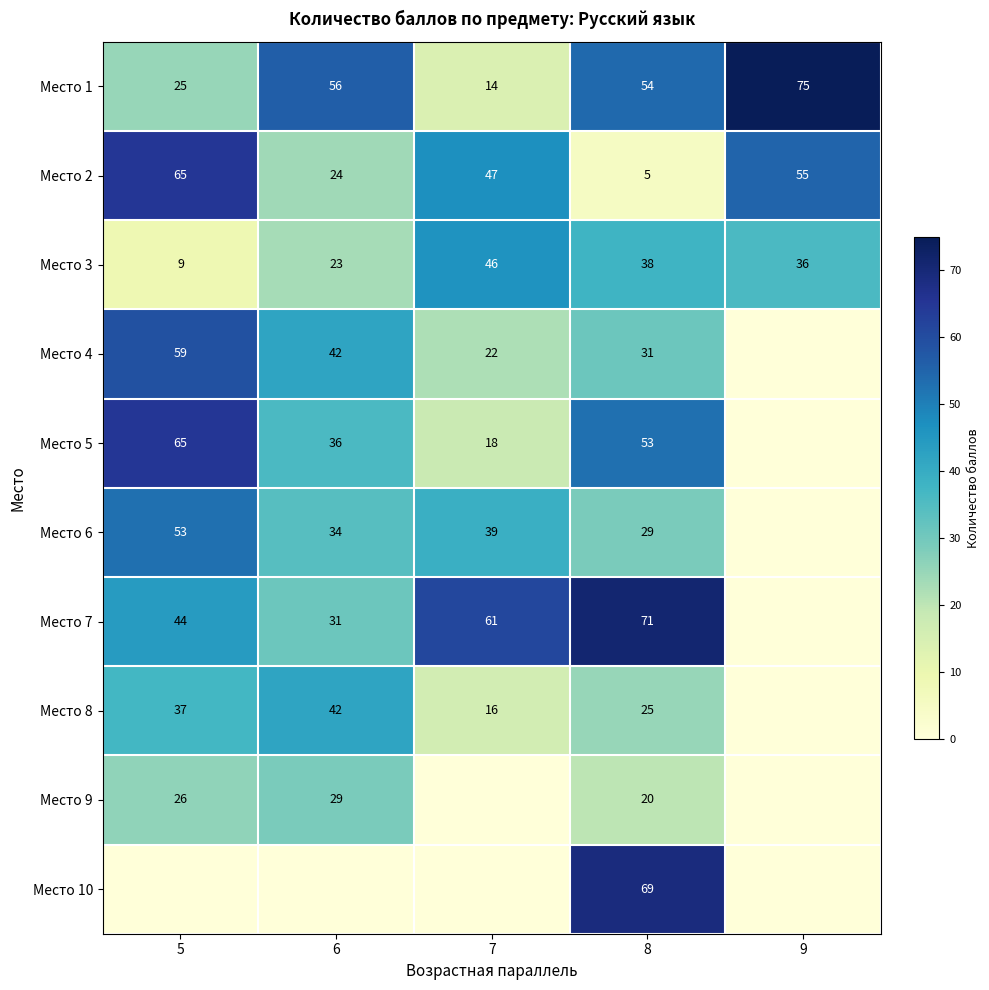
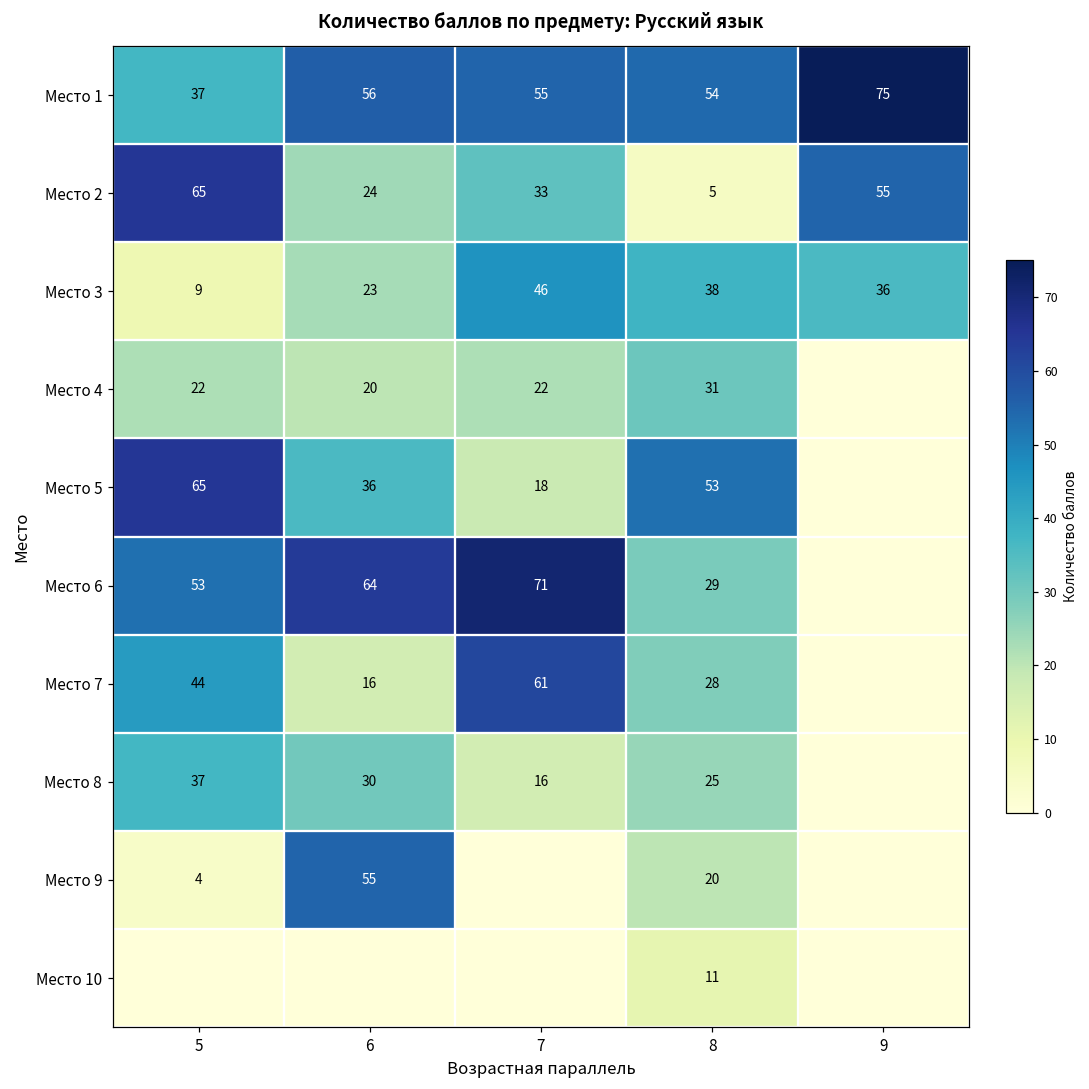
Место 1, 5: 25 -> 37
Место 1, 7: 14 -> 55
Место 2, 7: 47 -> 33
Место 4, 5: 59 -> 22
Место 4, 6: 42 -> 20
Место 6, 6: 34 -> 64
Место 6, 7: 39 -> 71
Место 7, 6: 31 -> 16
Место 7, 8: 71 -> 28
Место 8, 6: 42 -> 30
Место 9, 5: 26 -> 4
Место 9, 6: 29 -> 55
Место 10, 8: 69 -> 11
